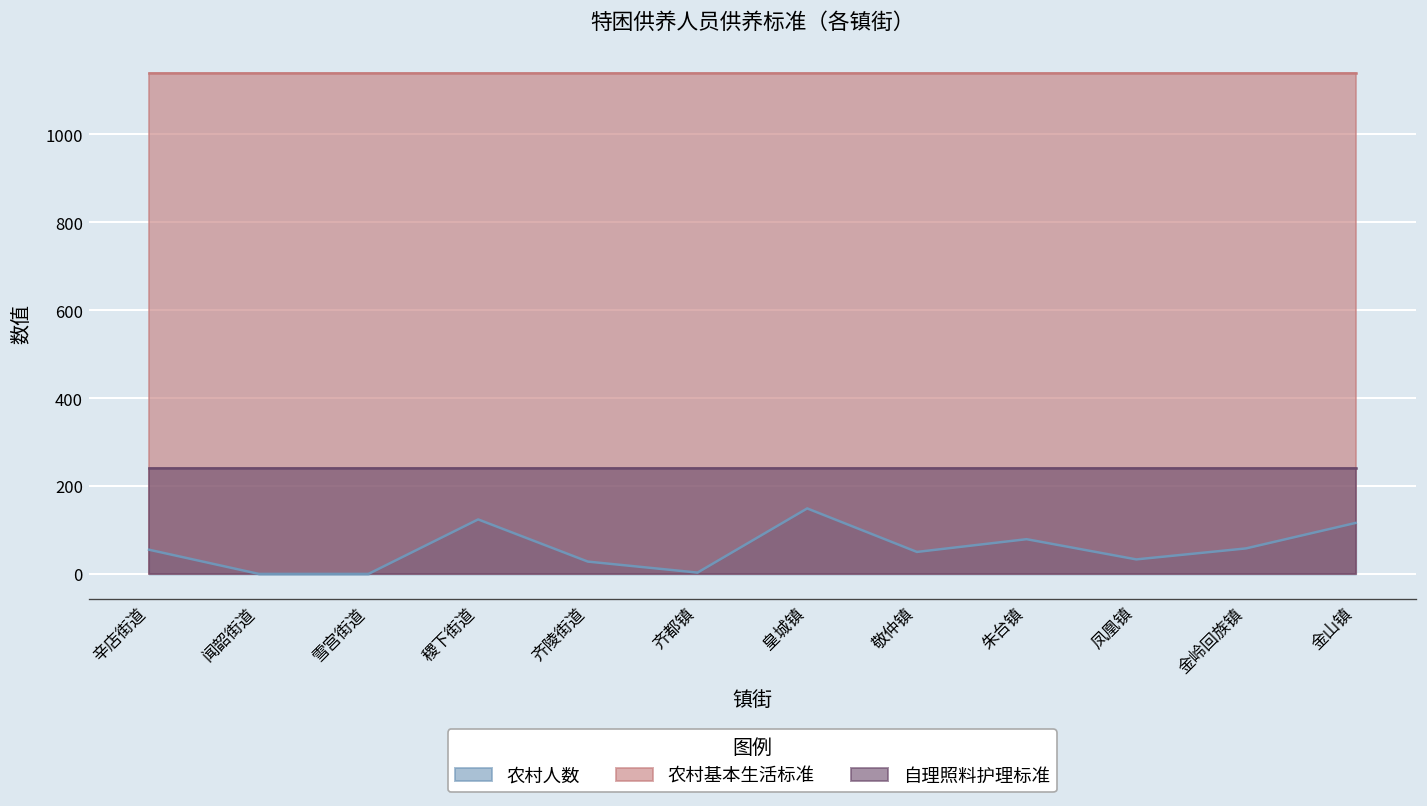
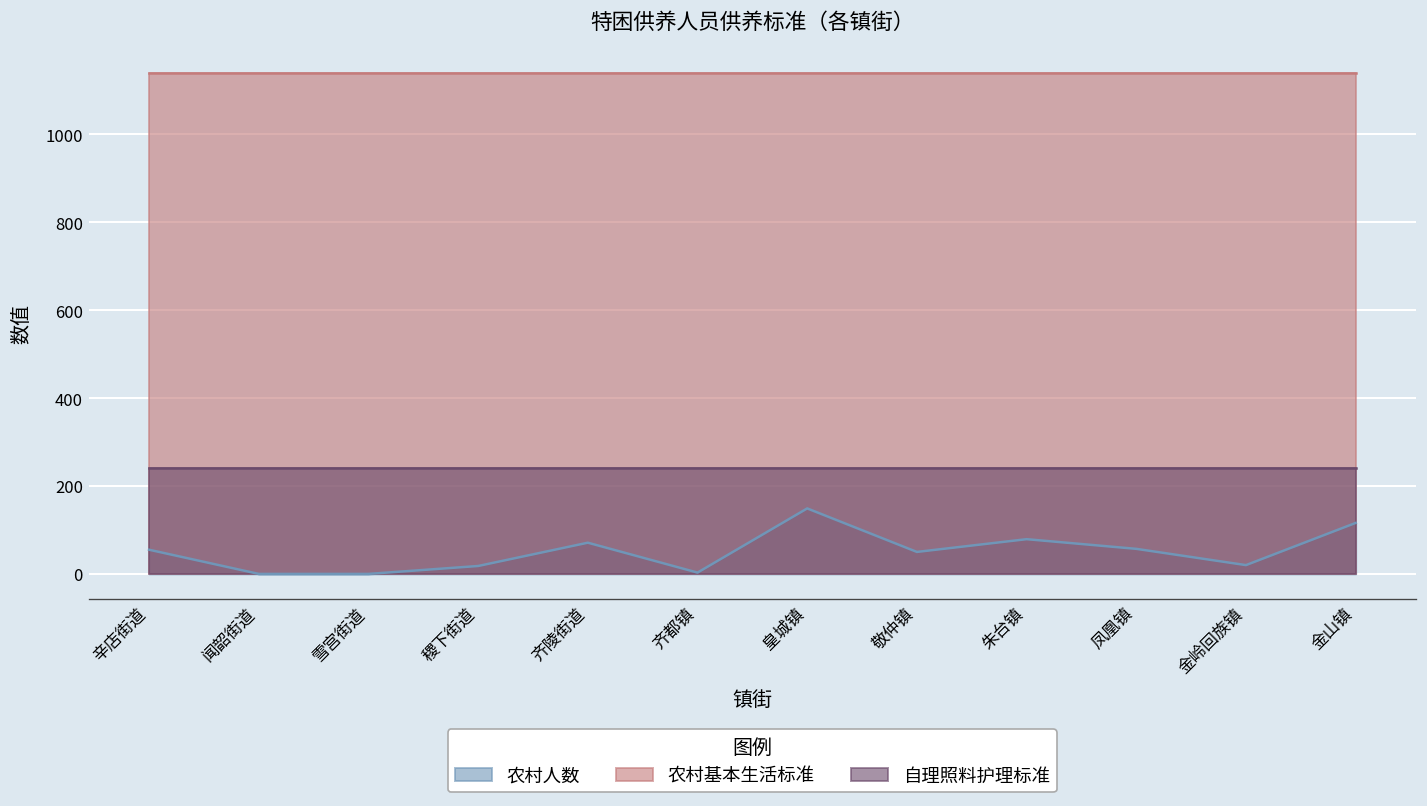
农村人数, 稷下街道: 120 -> 20
农村人数, 齐陵街道: 30 -> 70
农村人数, 凤凰镇: 30 -> 60
农村人数, 金岭回族镇: 60 -> 20
